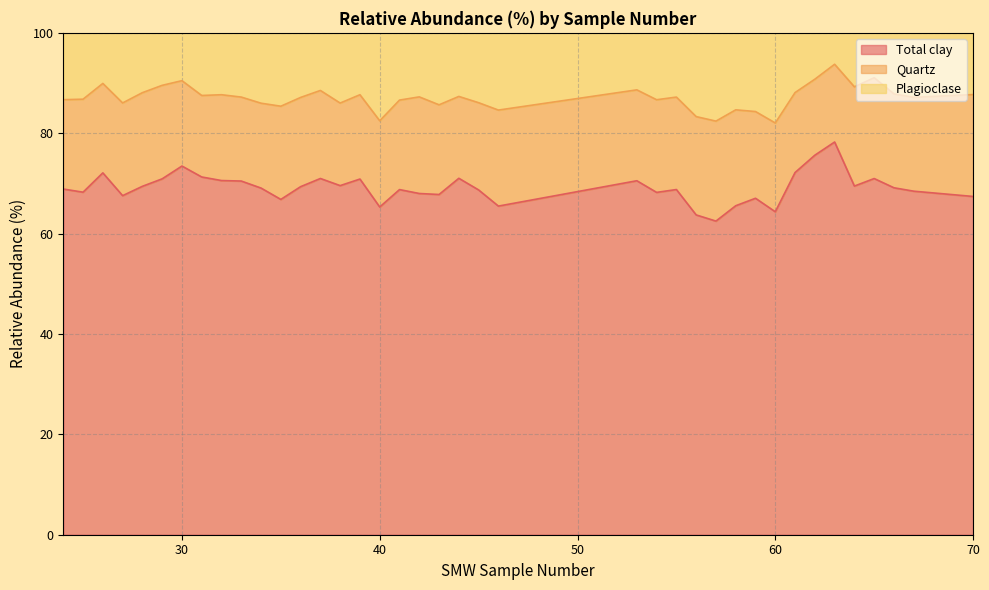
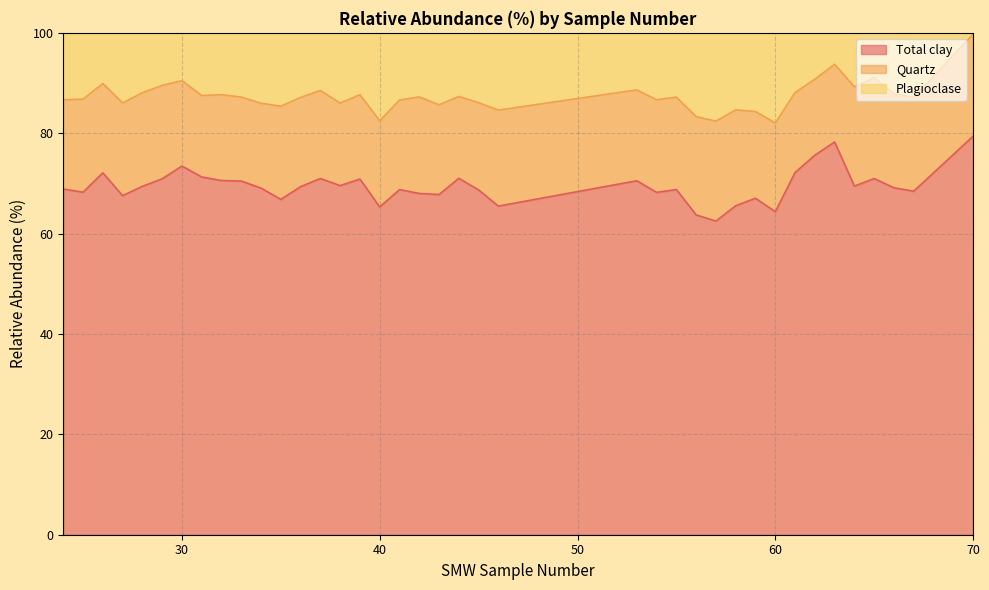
Total clay, 70: 67 -> 79
